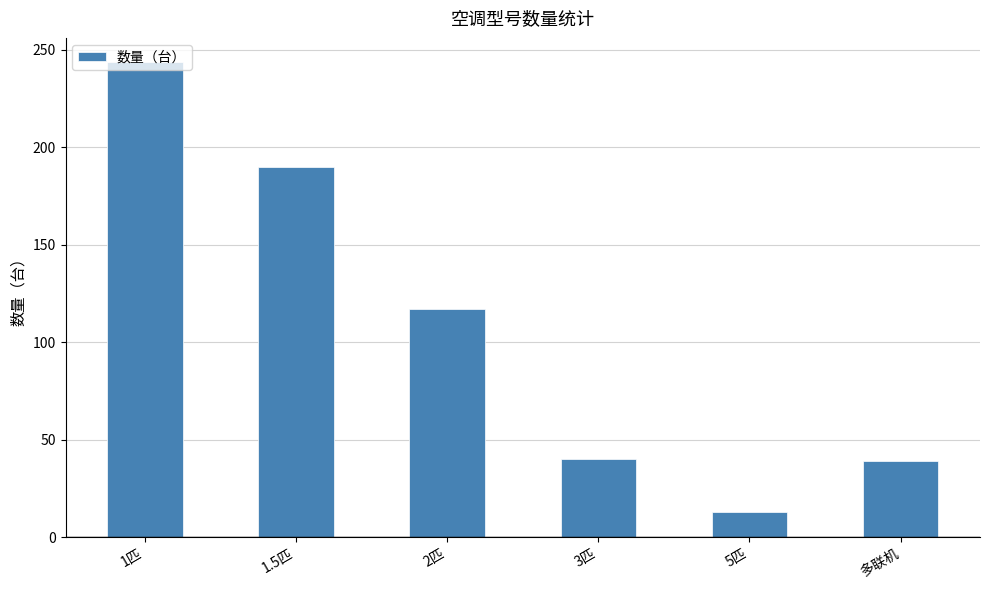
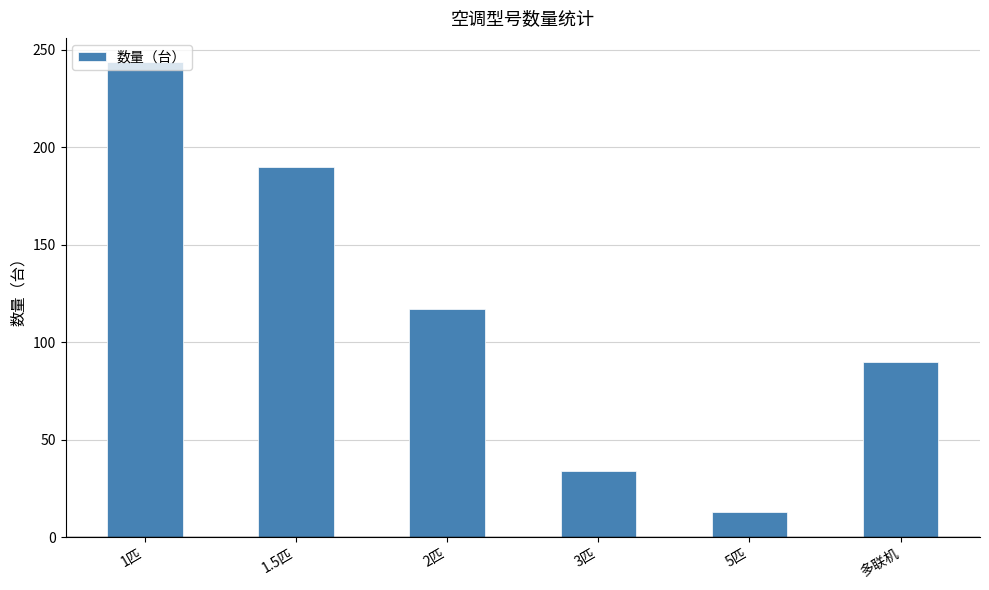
3匹: 40 -> 34
多联机: 39 -> 90
